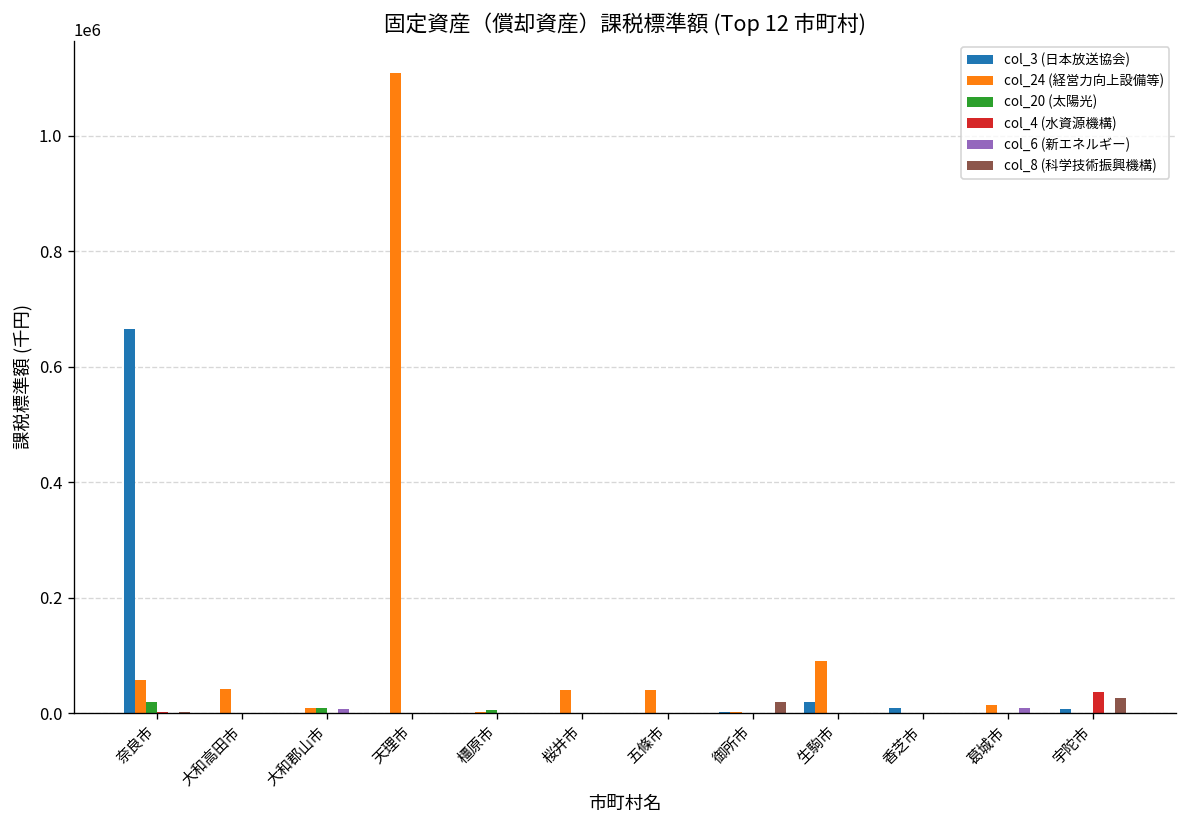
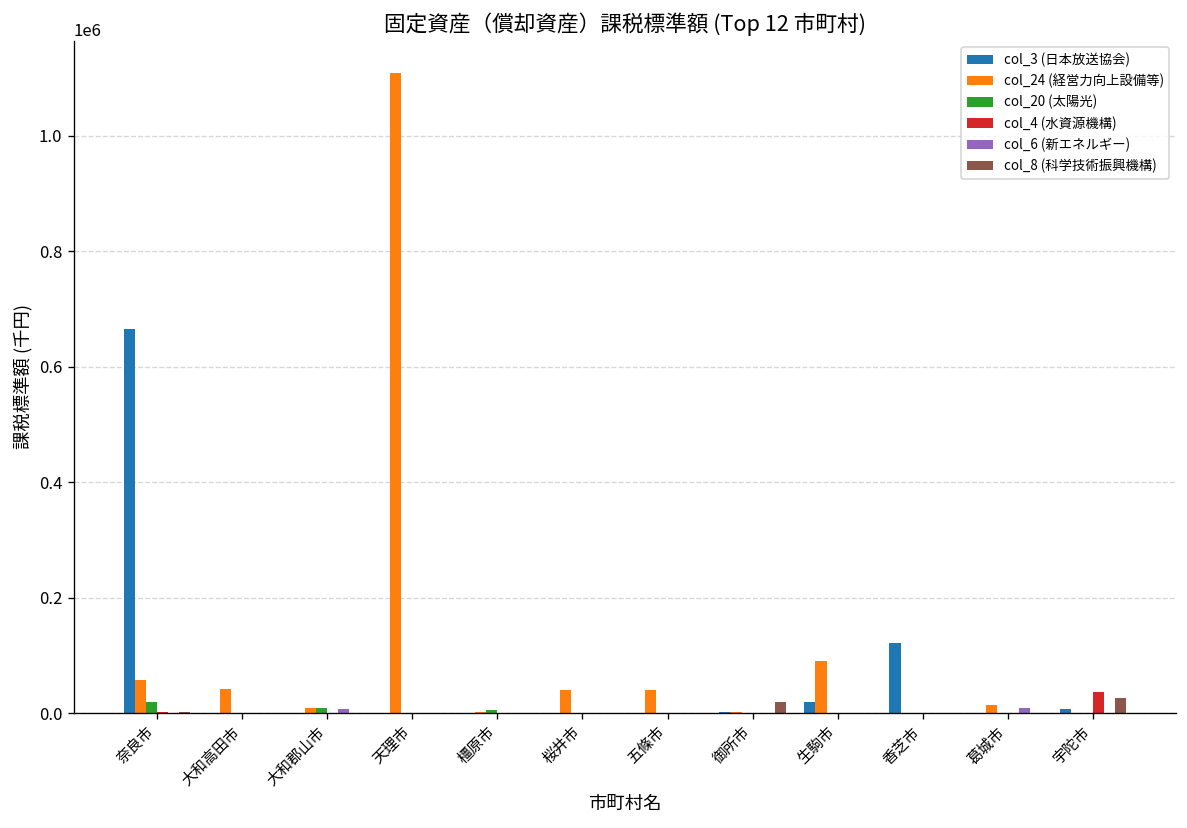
col_3 (日本放送協会), 香芝市: 10000 -> 120000
